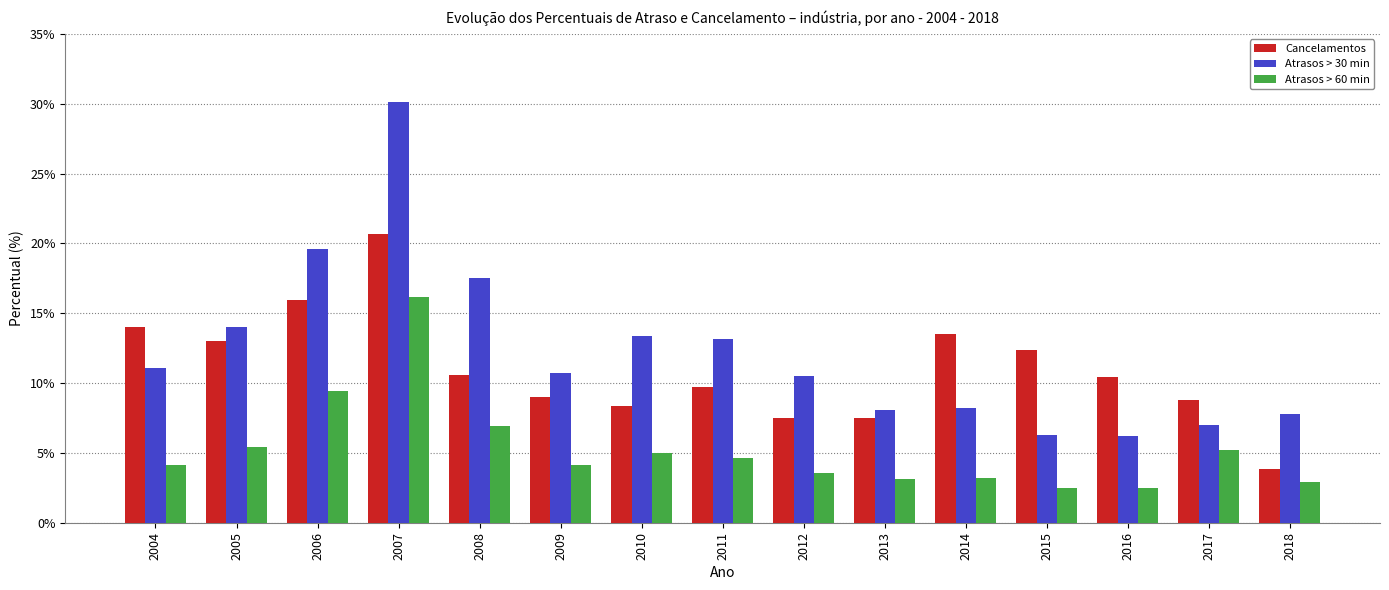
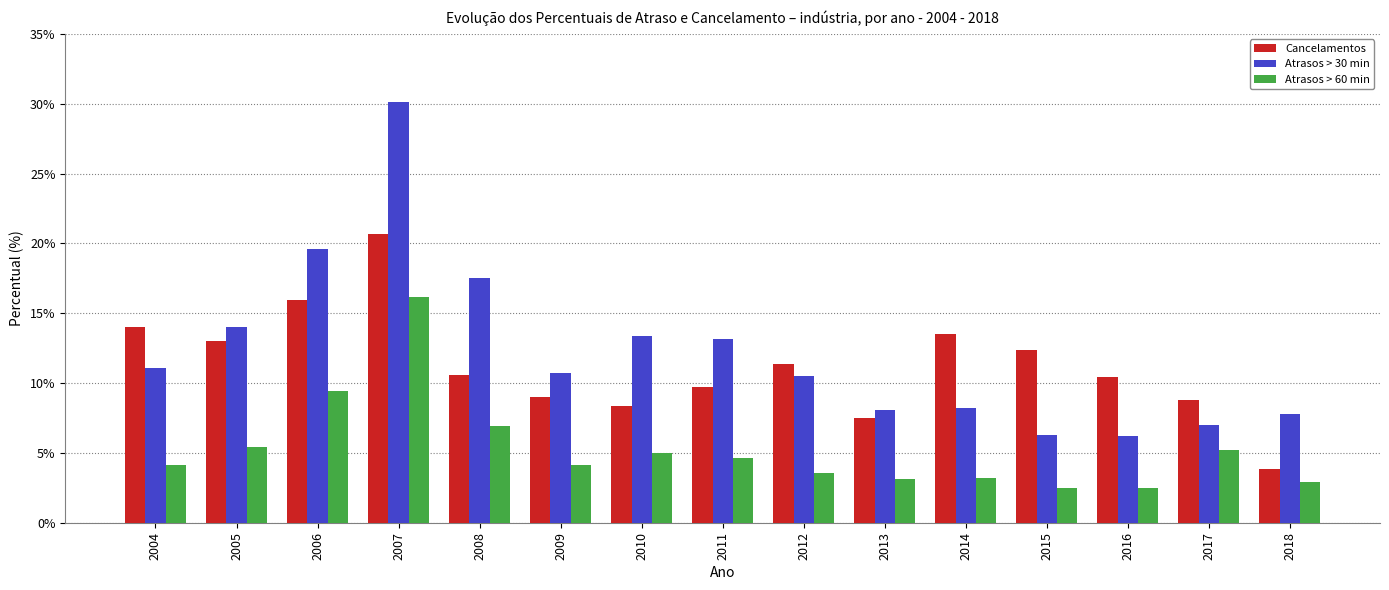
Cancelamentos, 2012: 7.5% -> 11.4%
